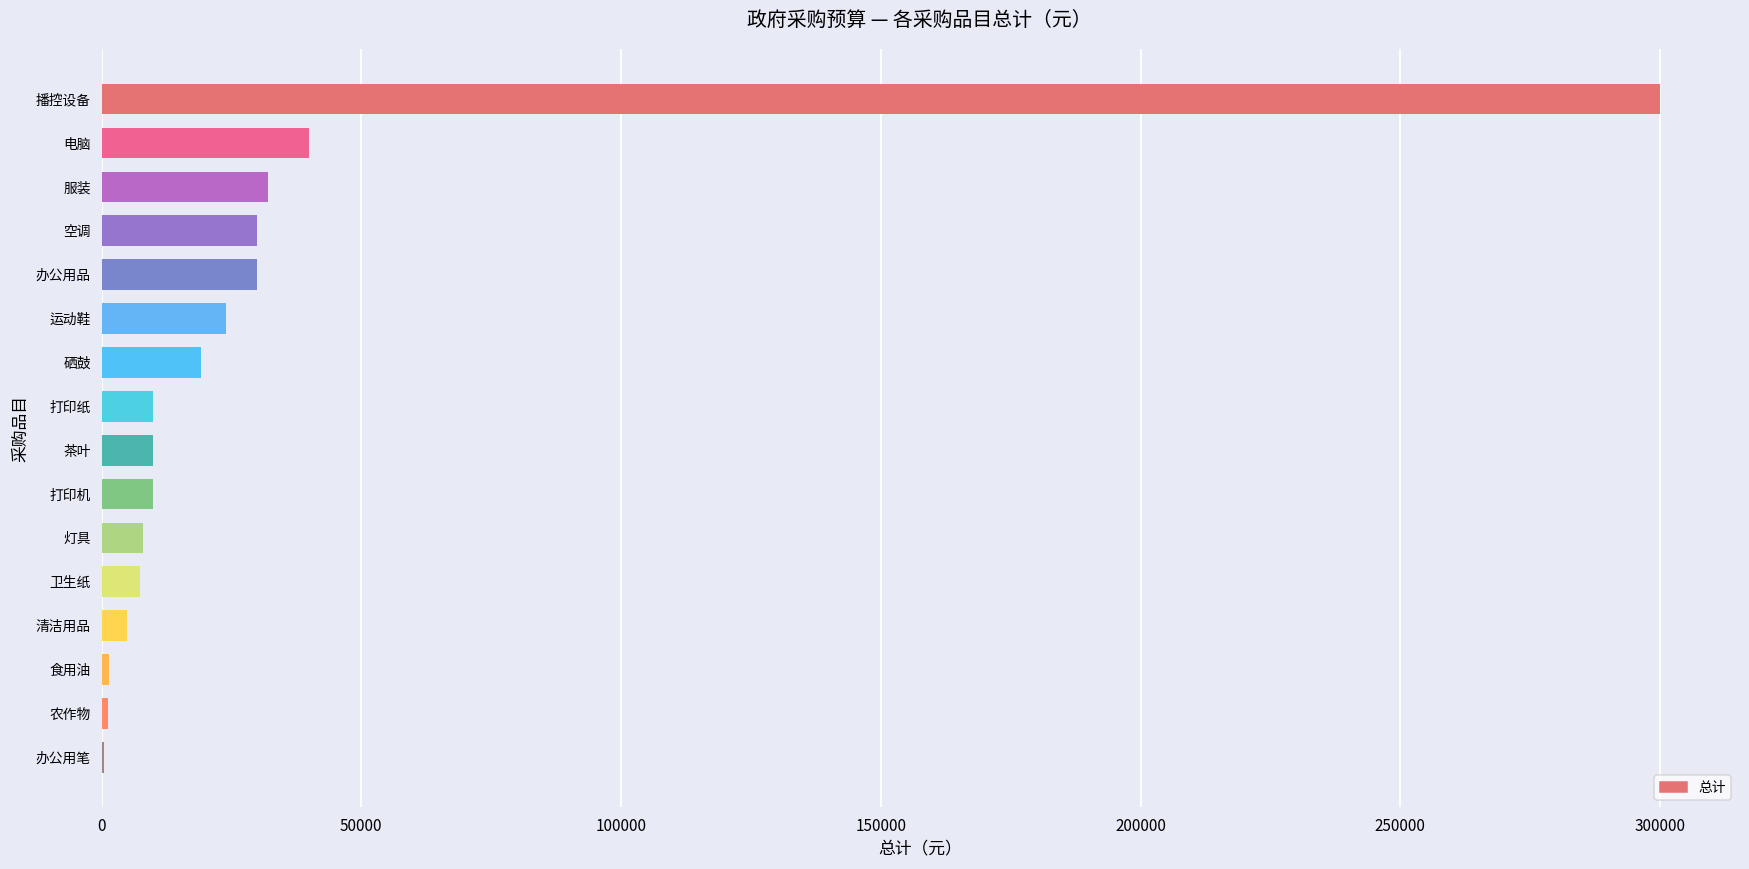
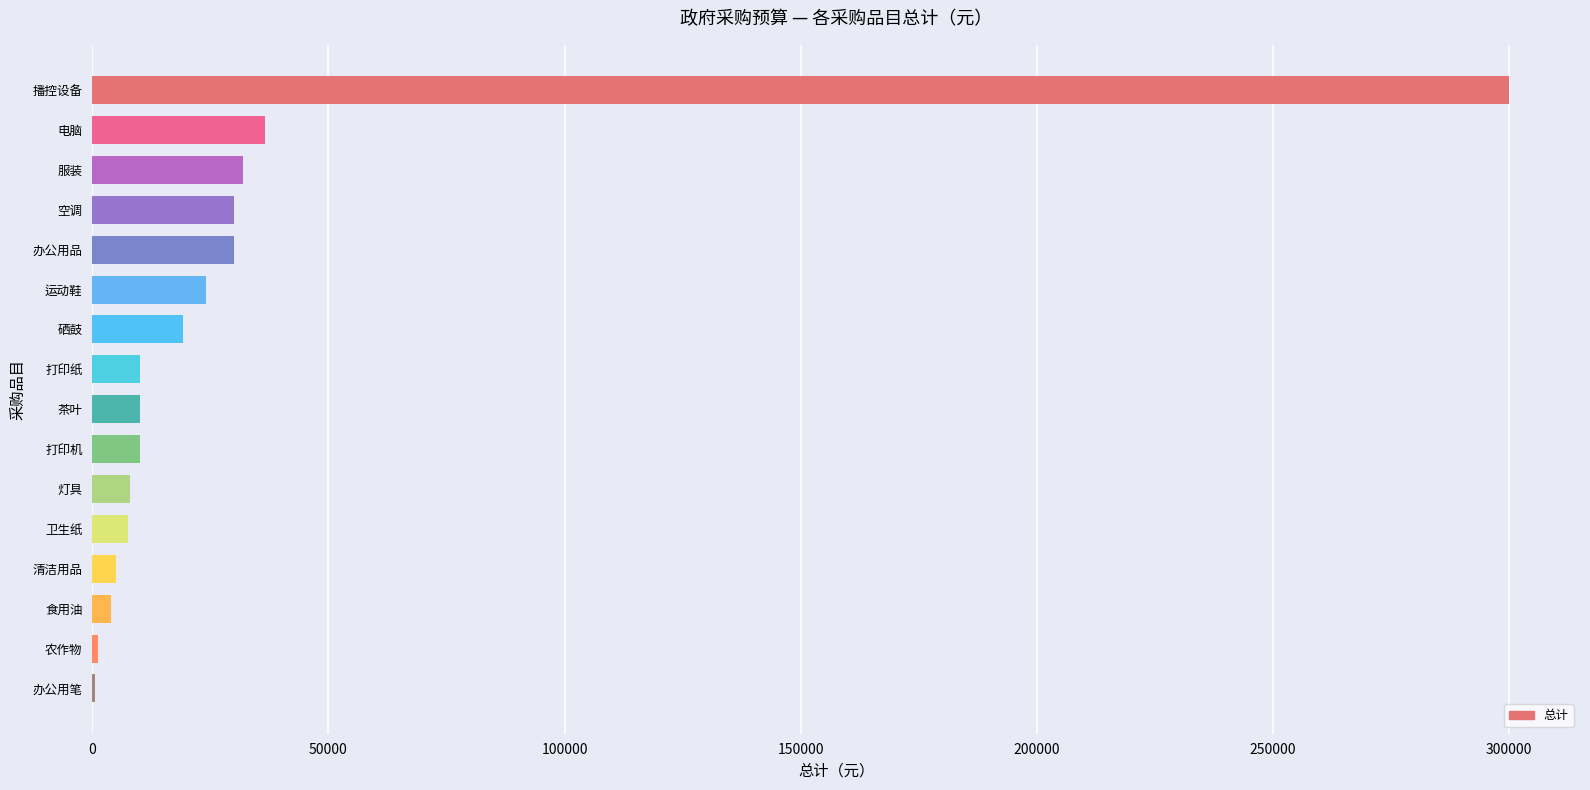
电脑: 40000 -> 37000
食用油: 2000 -> 4000
